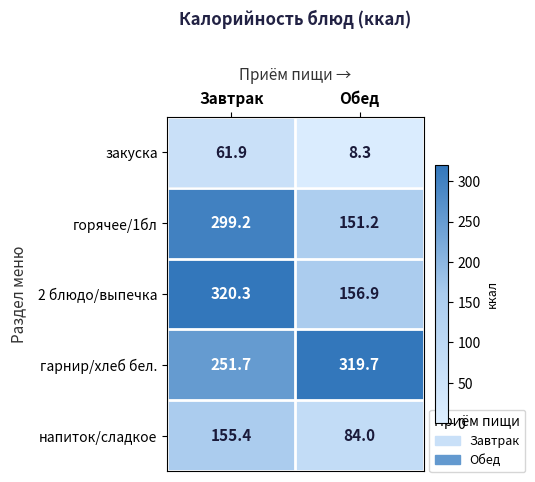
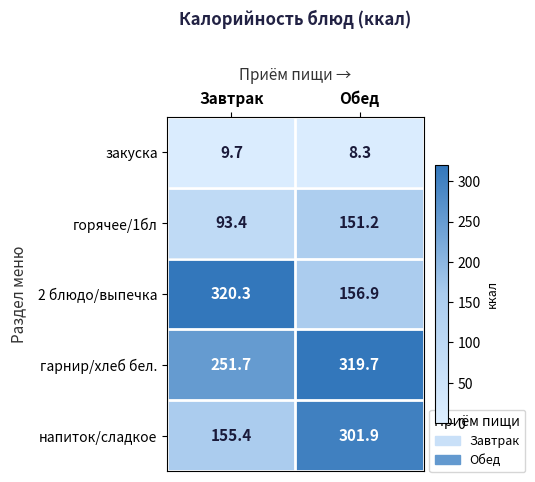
закуска, Завтрак: 61.9 -> 9.7
горячее/1бл, Завтрак: 299.2 -> 93.4
напиток/сладкое, Обед: 84.0 -> 301.9
